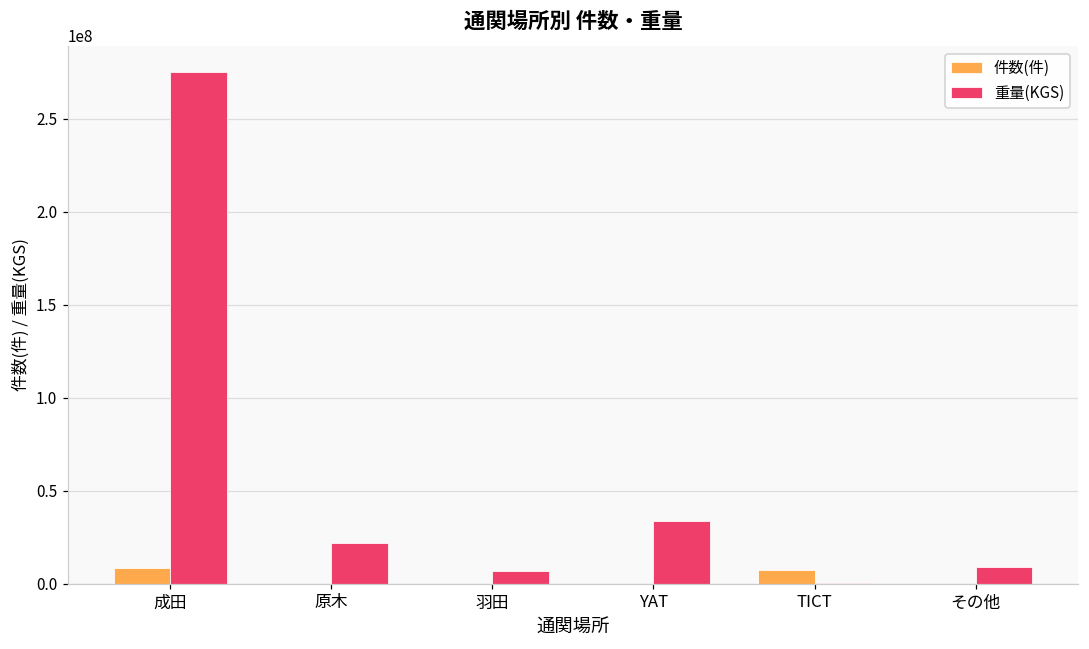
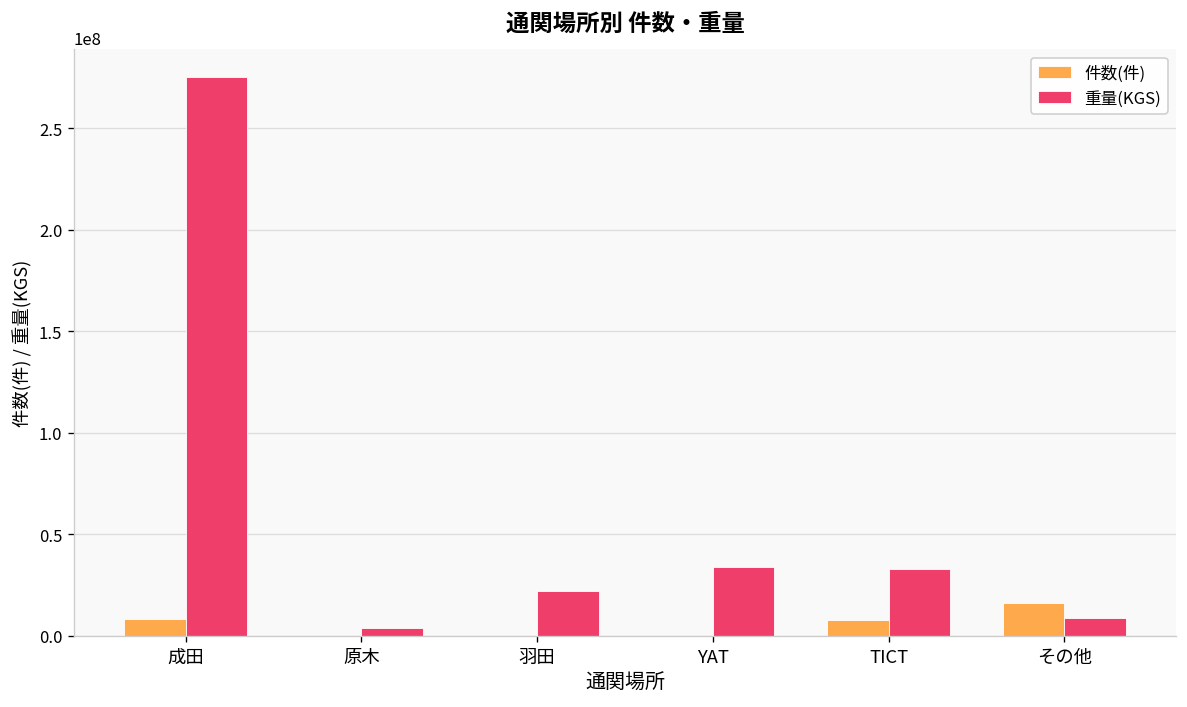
重量(KGS), 原木: 22000000 -> 4000000
重量(KGS), 羽田: 7000000 -> 22000000
重量(KGS), TICT: 0 -> 33000000
件数(件), その他: 0 -> 16000000
